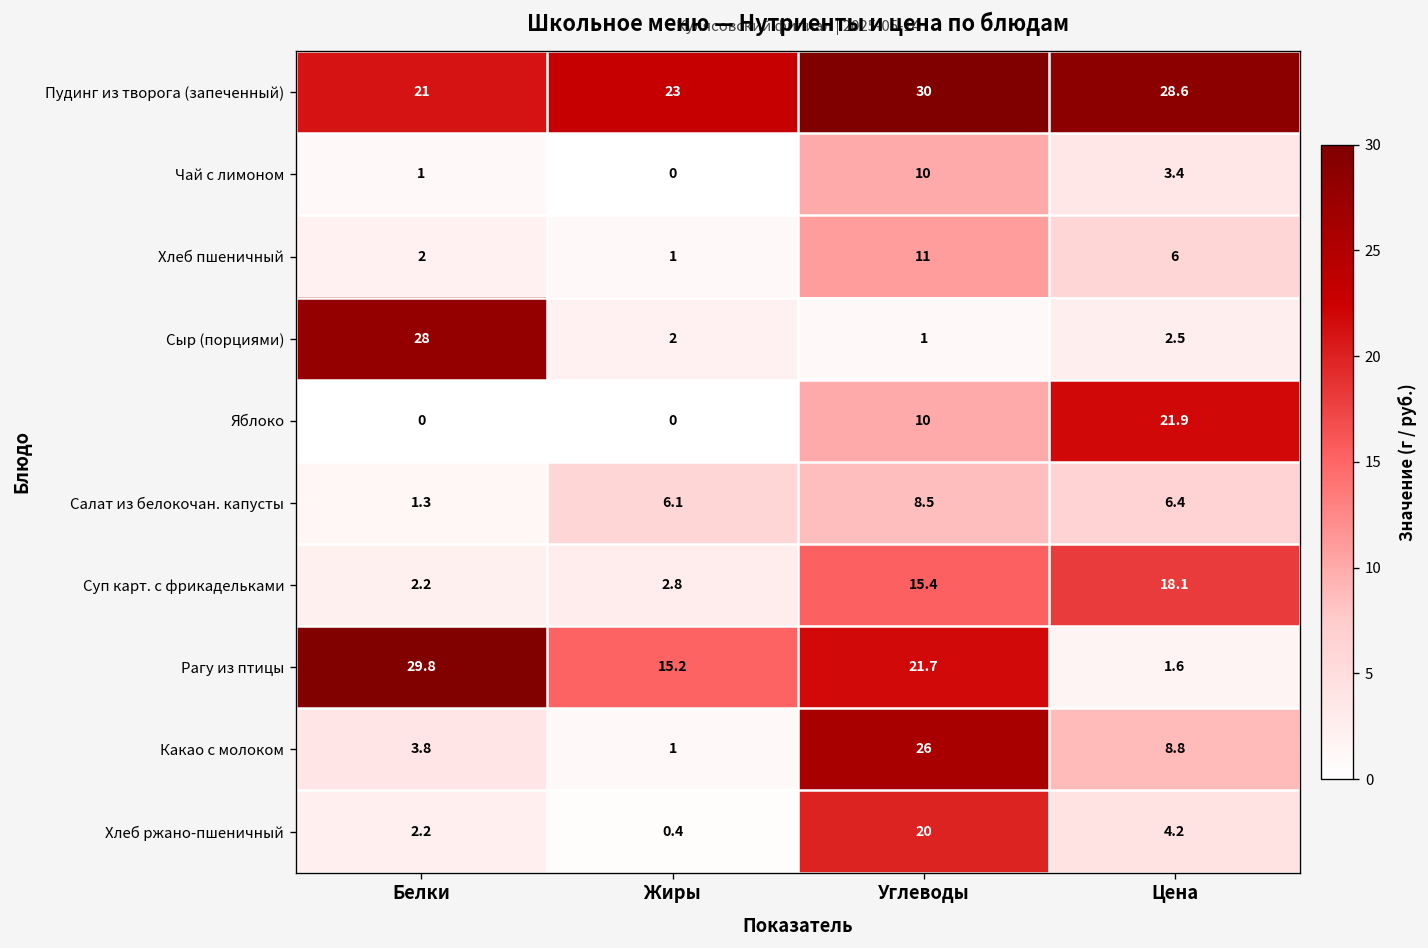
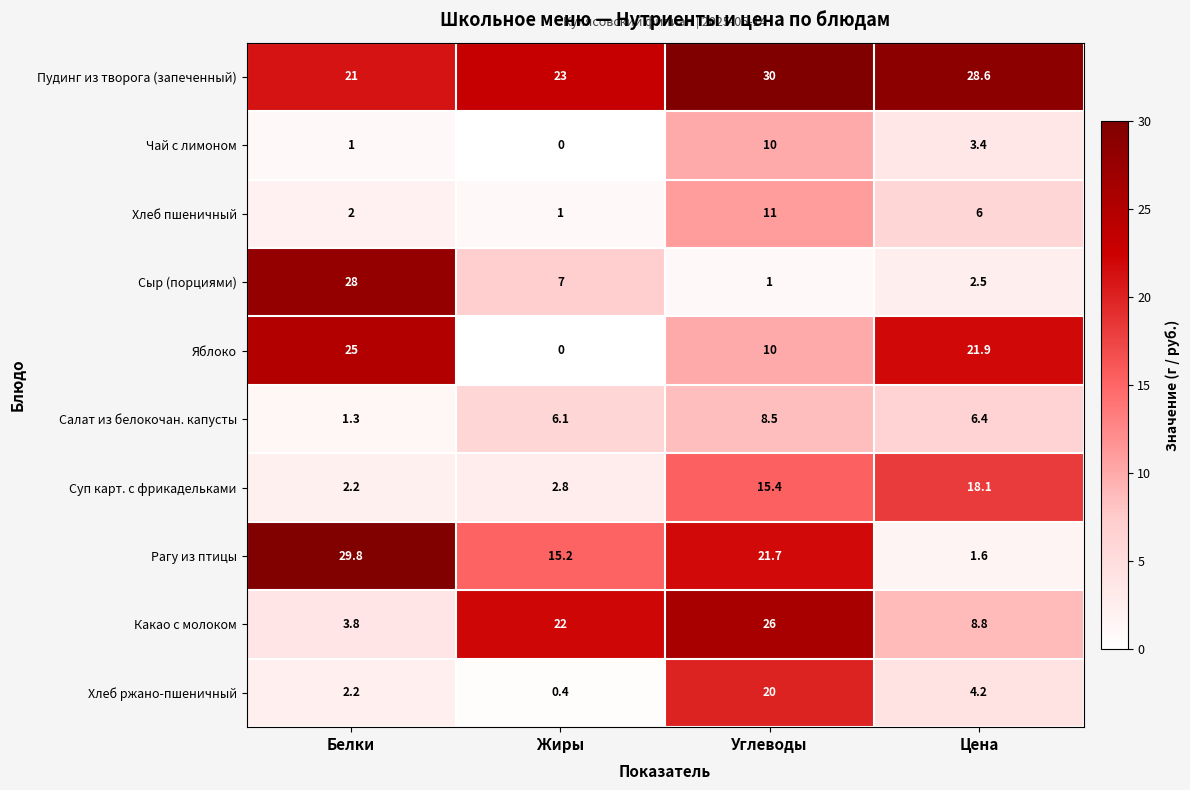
Сыр (порциями), Жиры: 2 -> 7
Яблоко, Белки: 0 -> 25
Какао с молоком, Жиры: 1 -> 22
